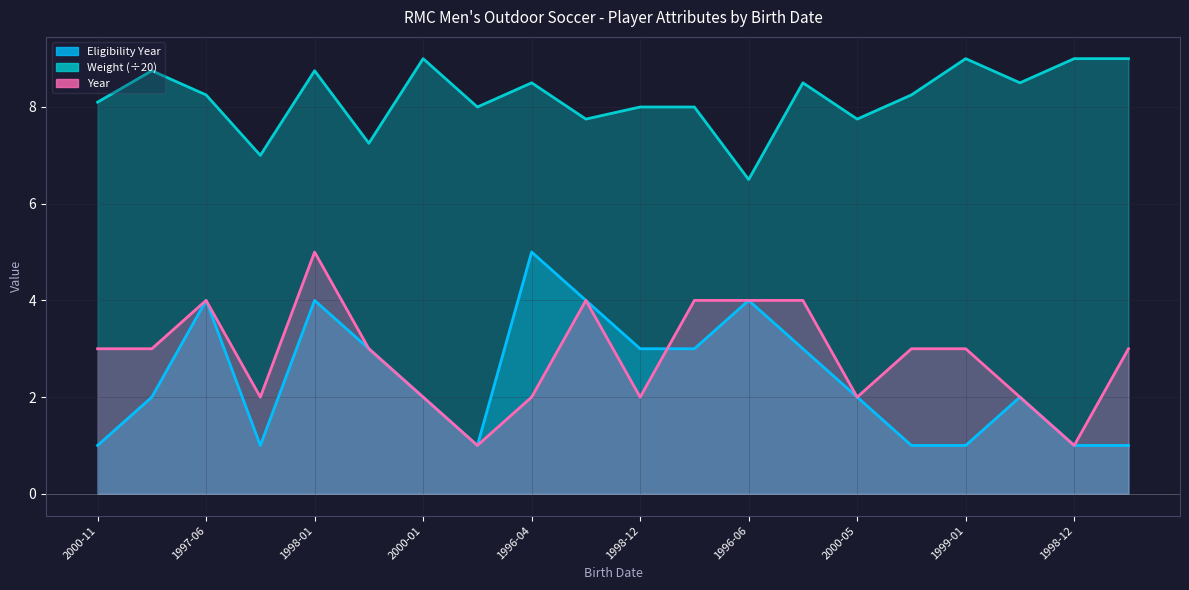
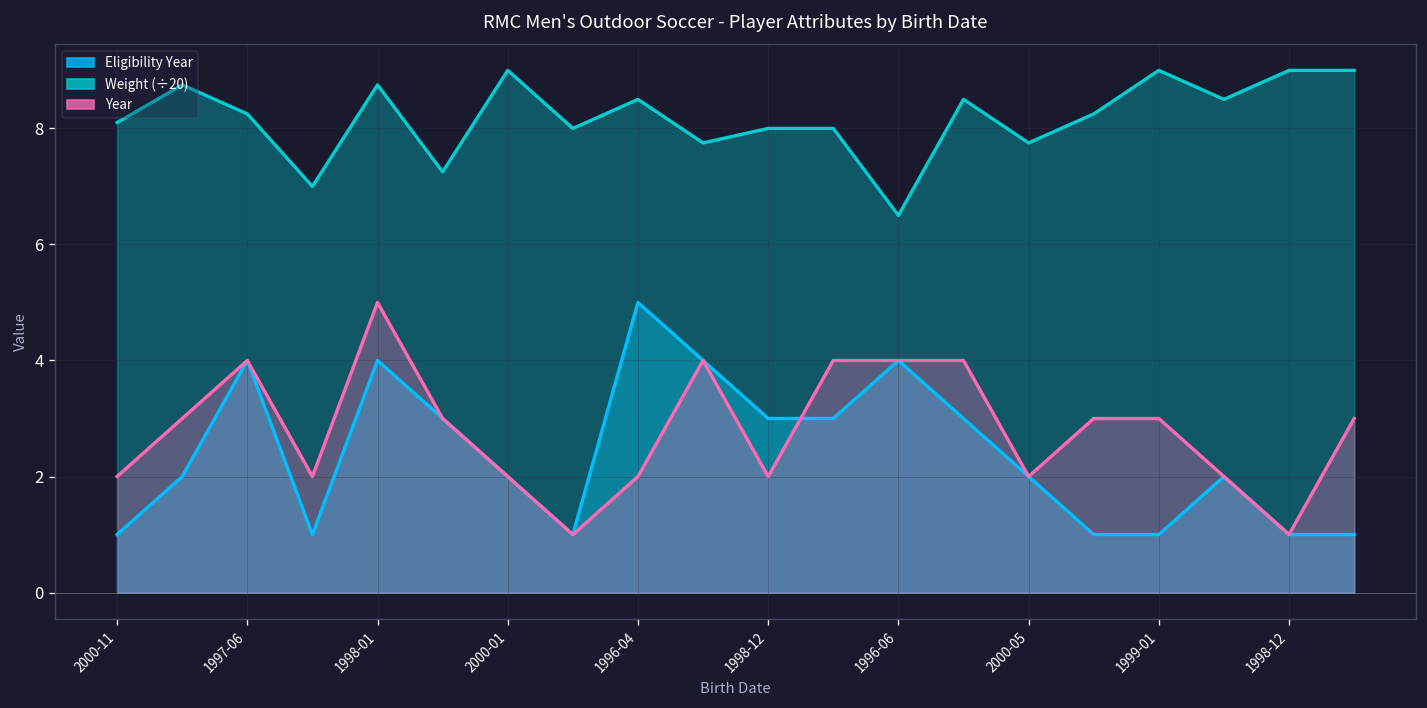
Year, 2000-11: 3 -> 2
